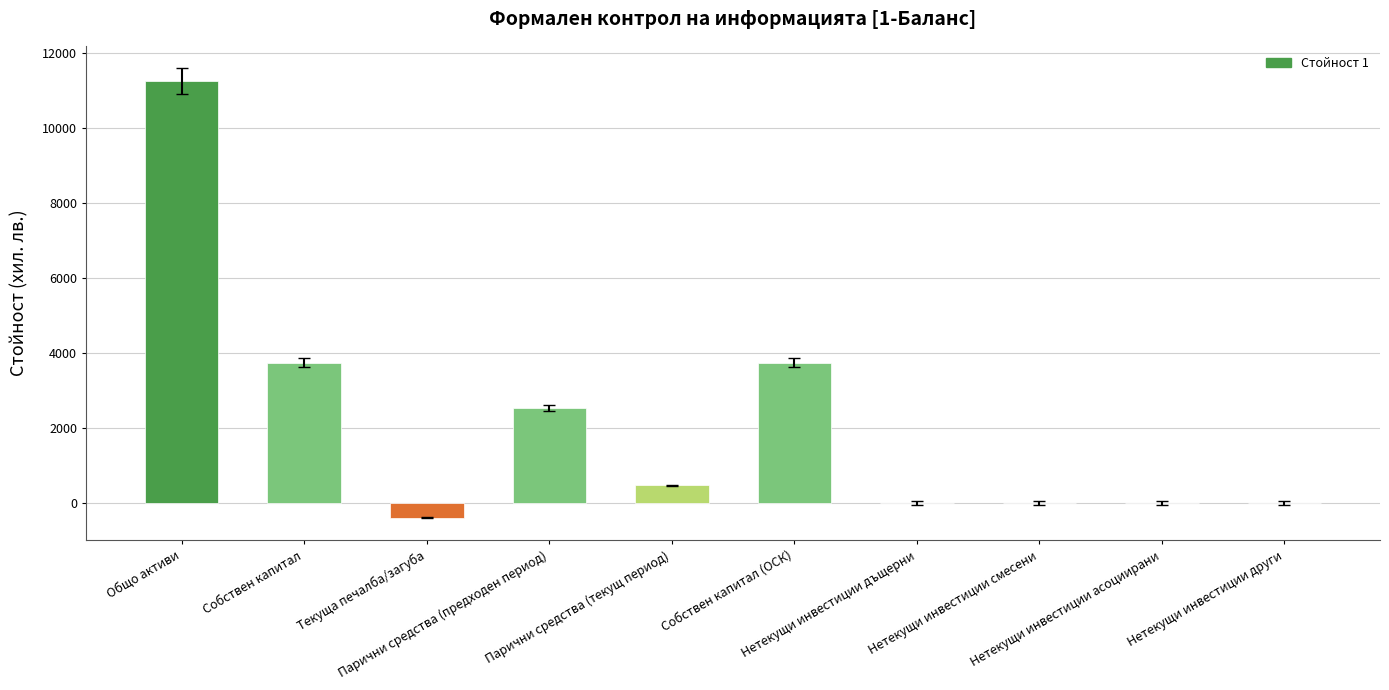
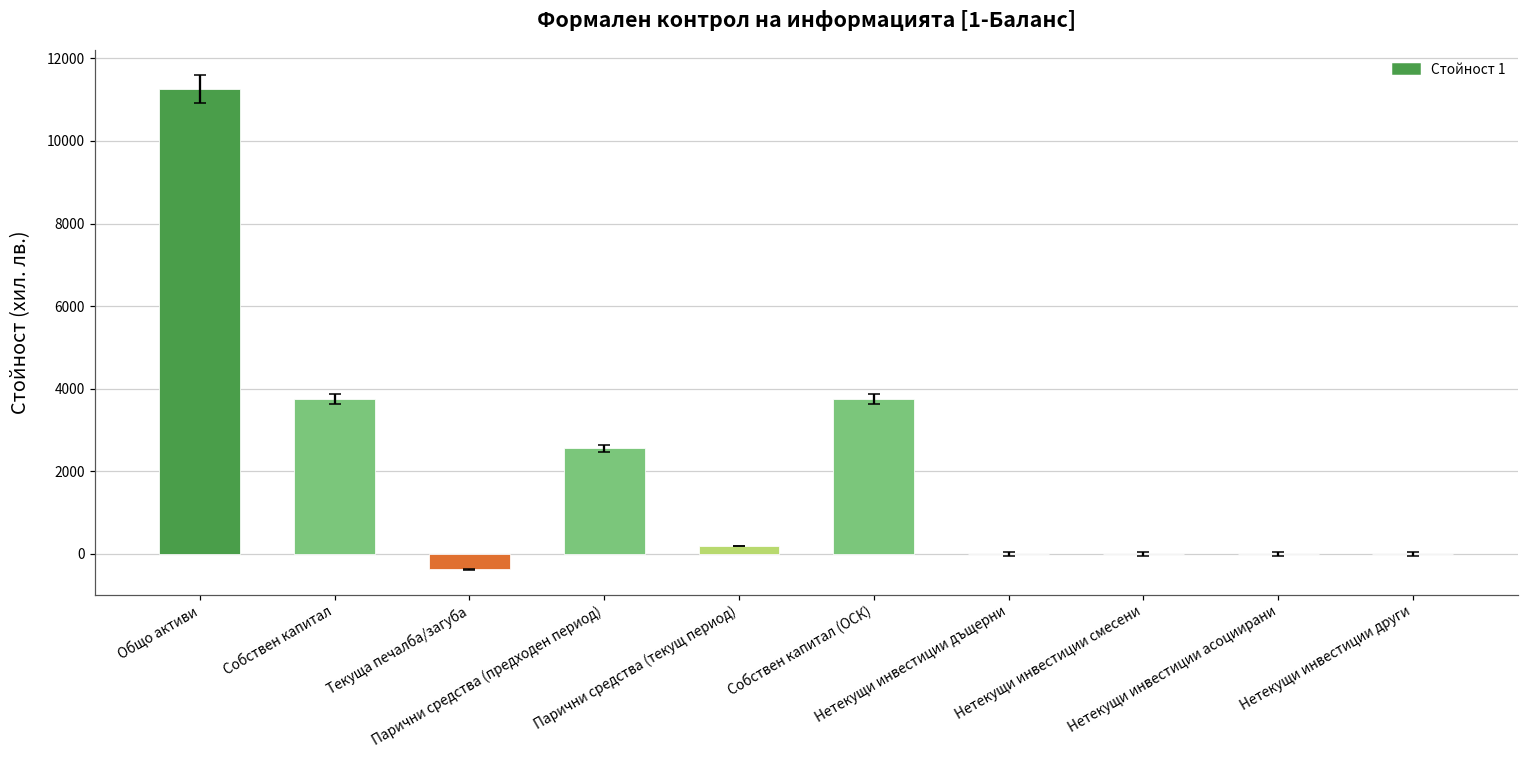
Стойност 1, Парични средства (текущ период): 500 -> 200
